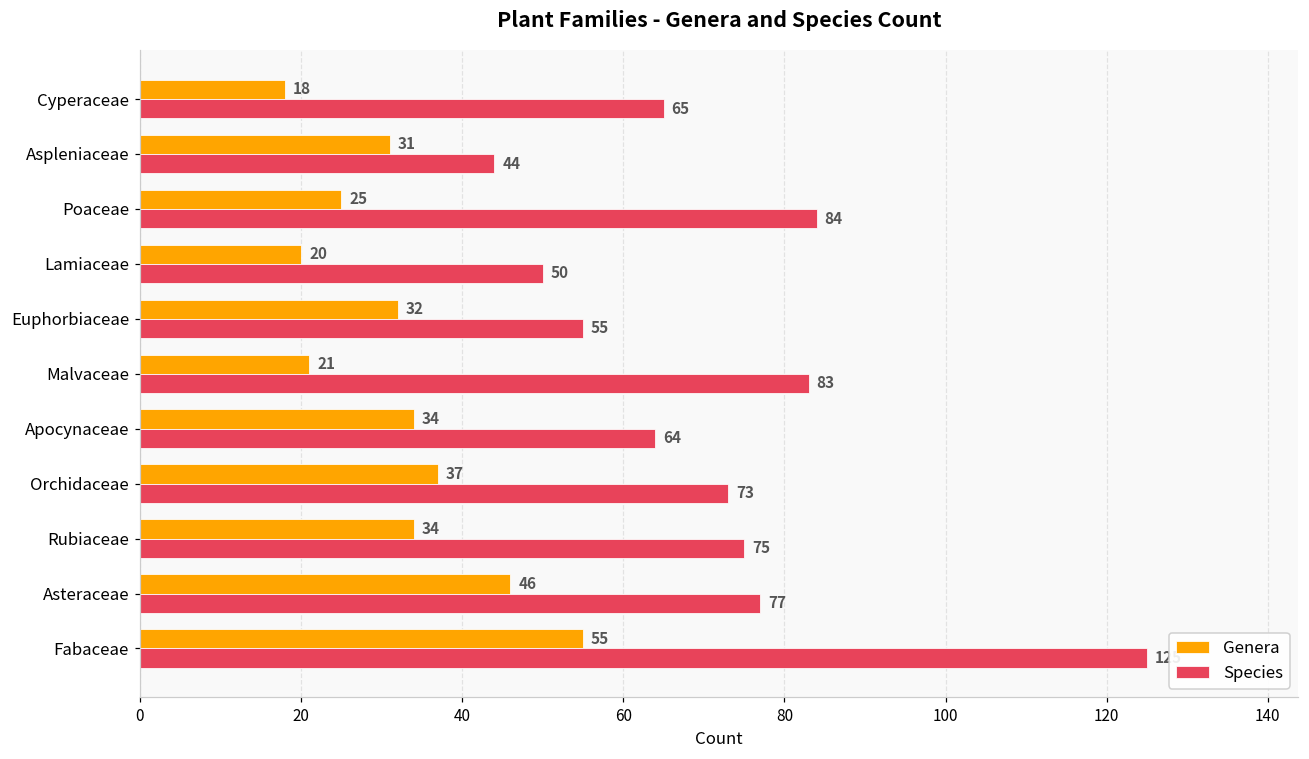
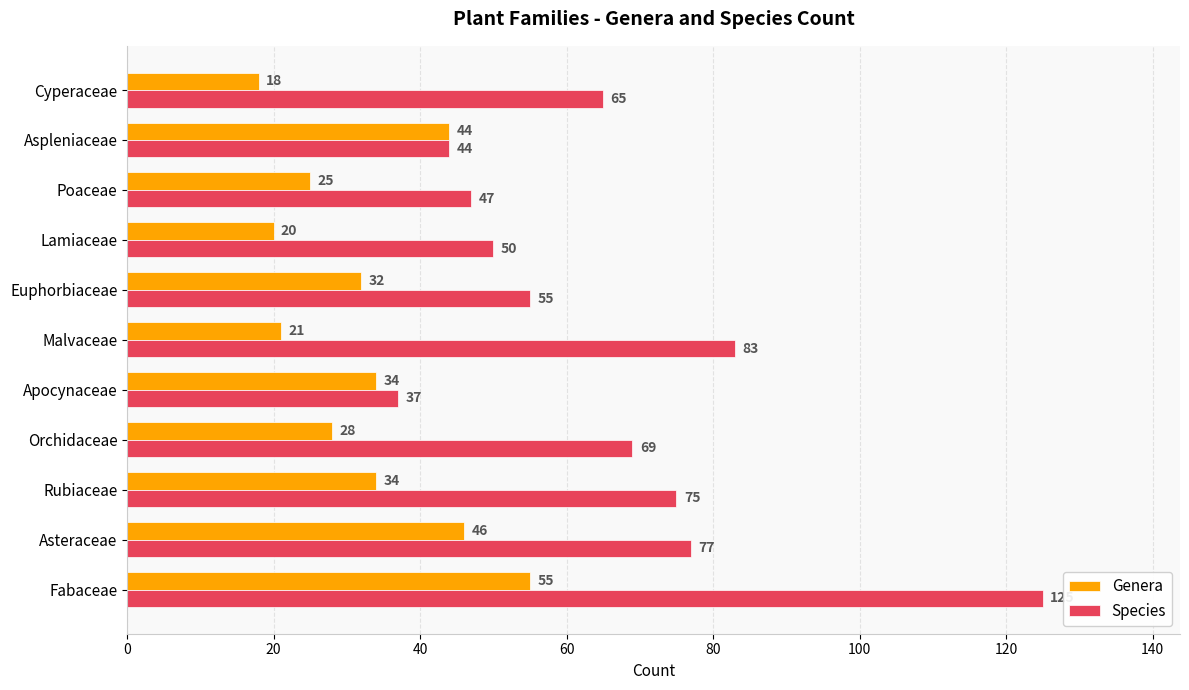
Genera, Aspleniaceae: 31 -> 44
Species, Poaceae: 84 -> 47
Species, Apocynaceae: 64 -> 37
Genera, Orchidaceae: 37 -> 28
Species, Orchidaceae: 73 -> 69
